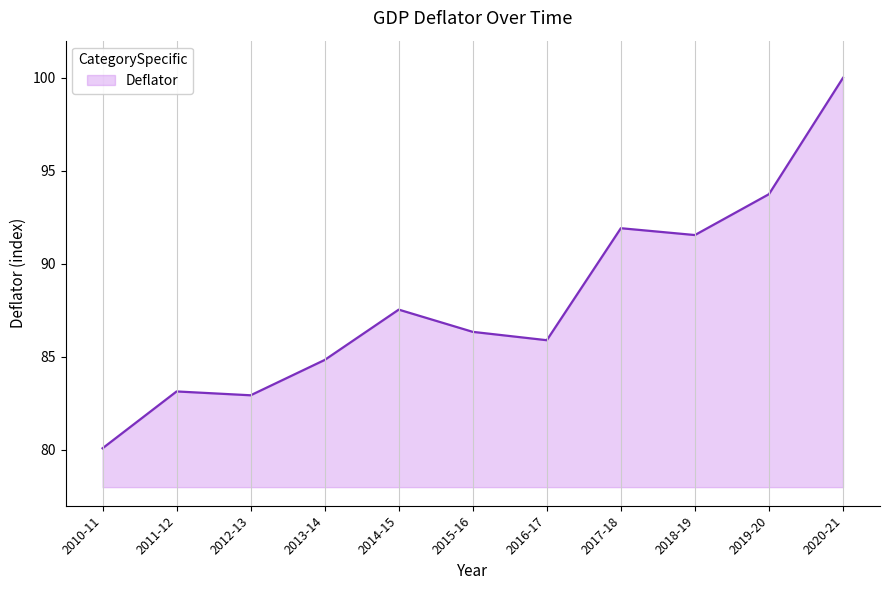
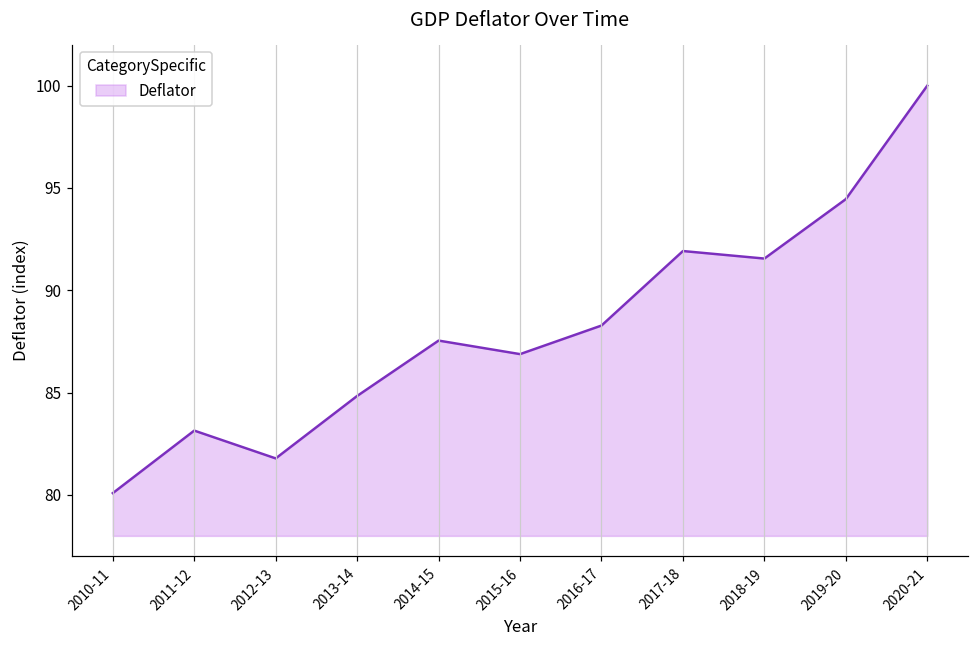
2012-13: 82.9 -> 81.8
2015-16: 86.3 -> 86.9
2016-17: 85.9 -> 88.3
2019-20: 93.7 -> 94.5
